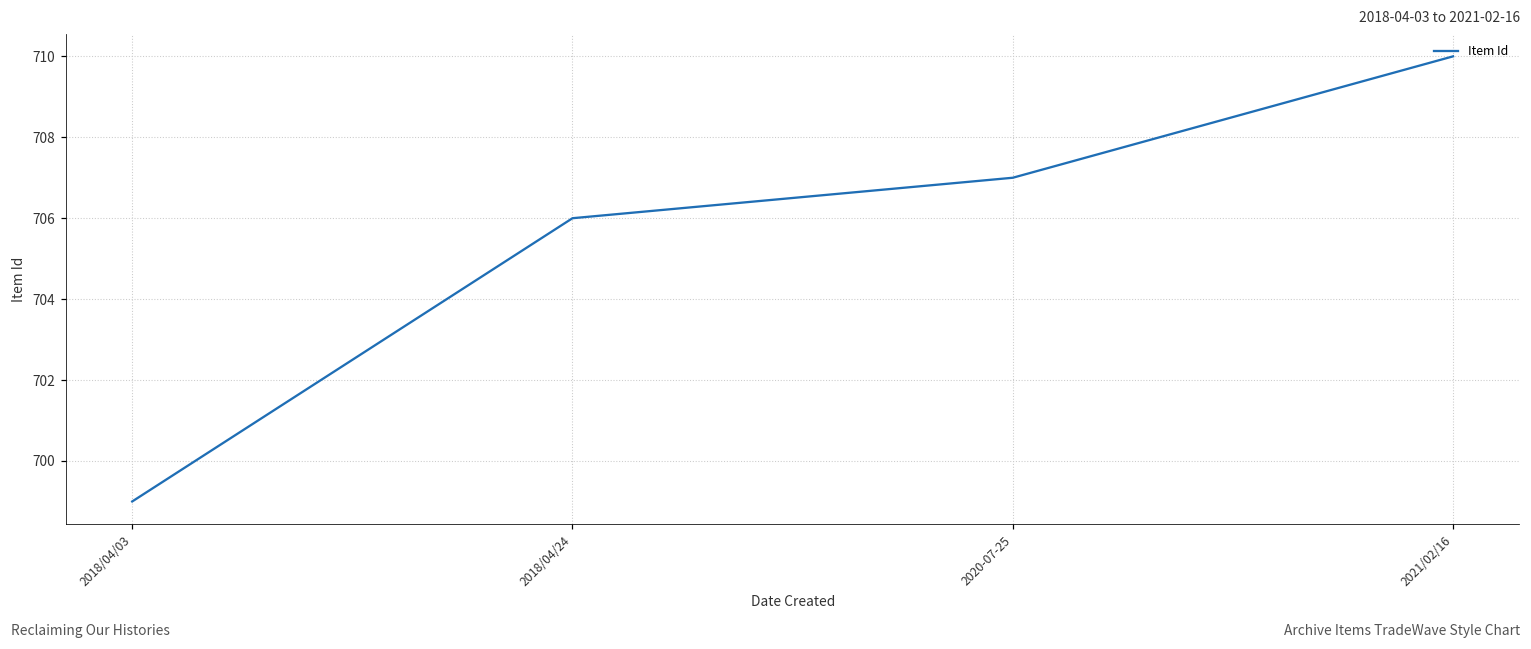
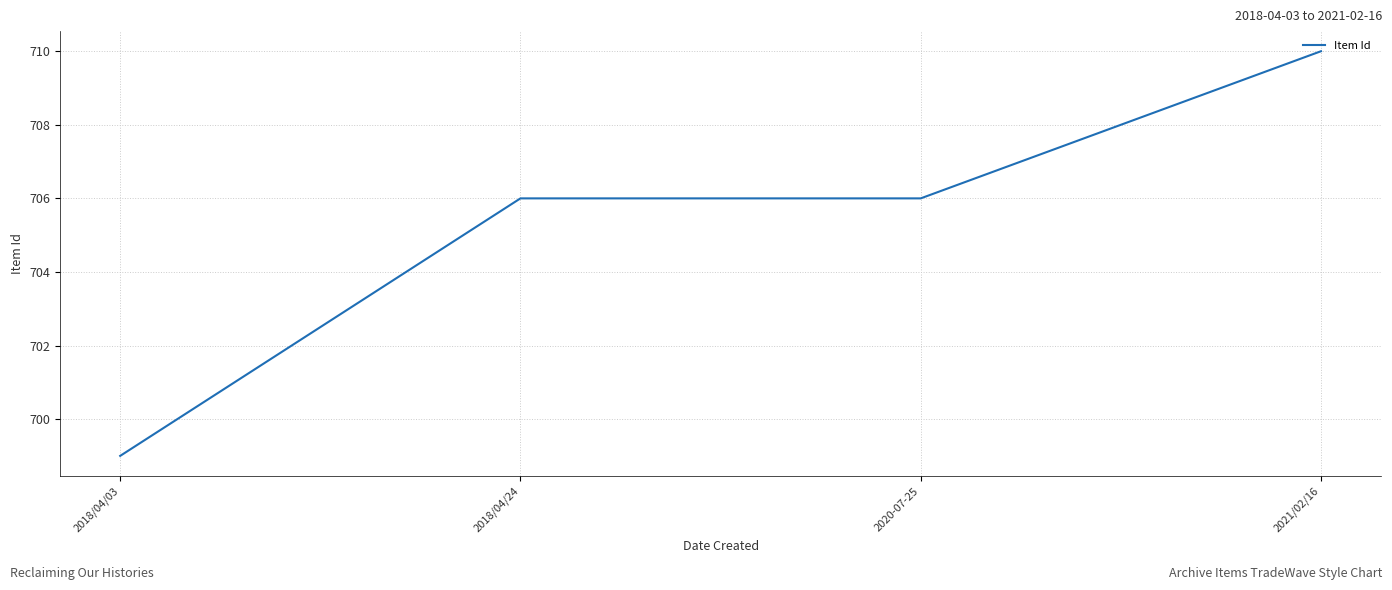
2020-07-25: 707 -> 706
